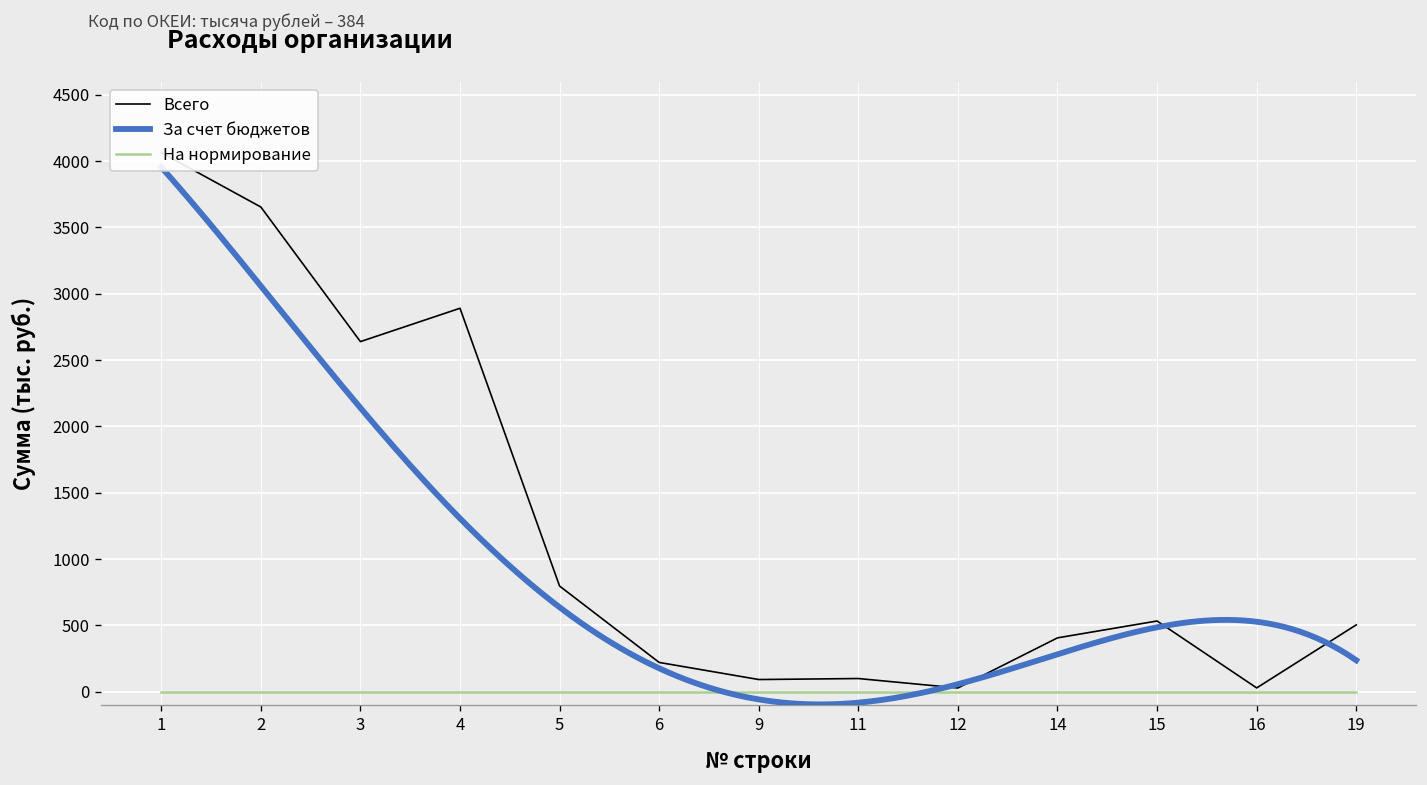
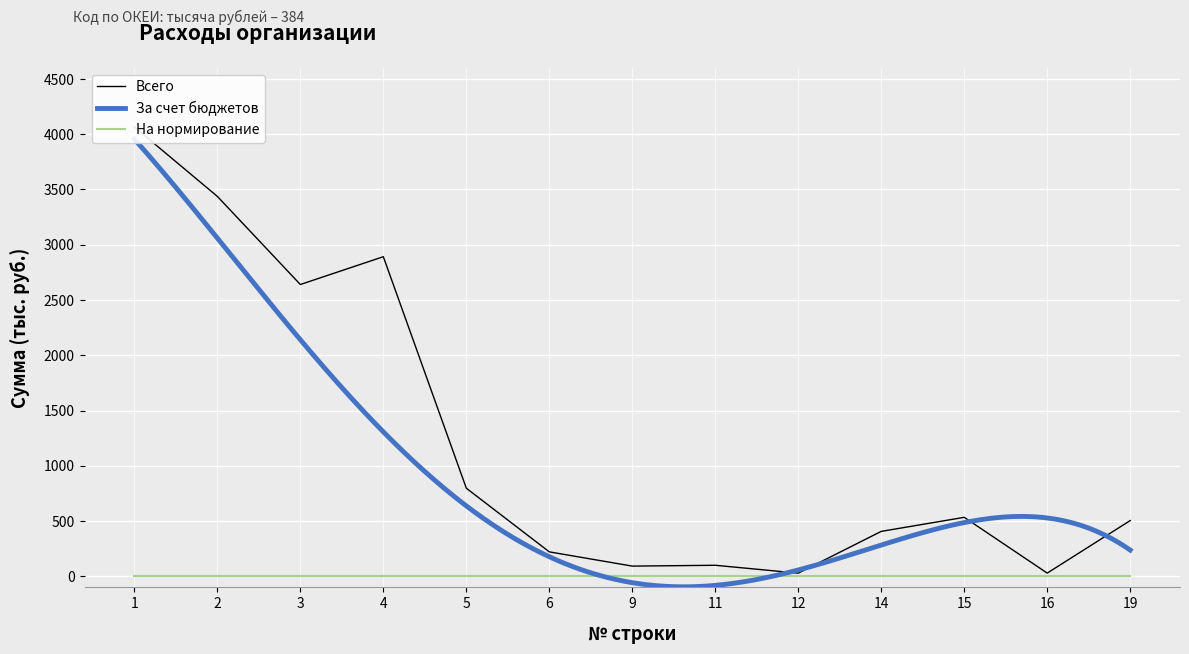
Всего, 2: 3650 -> 3440
